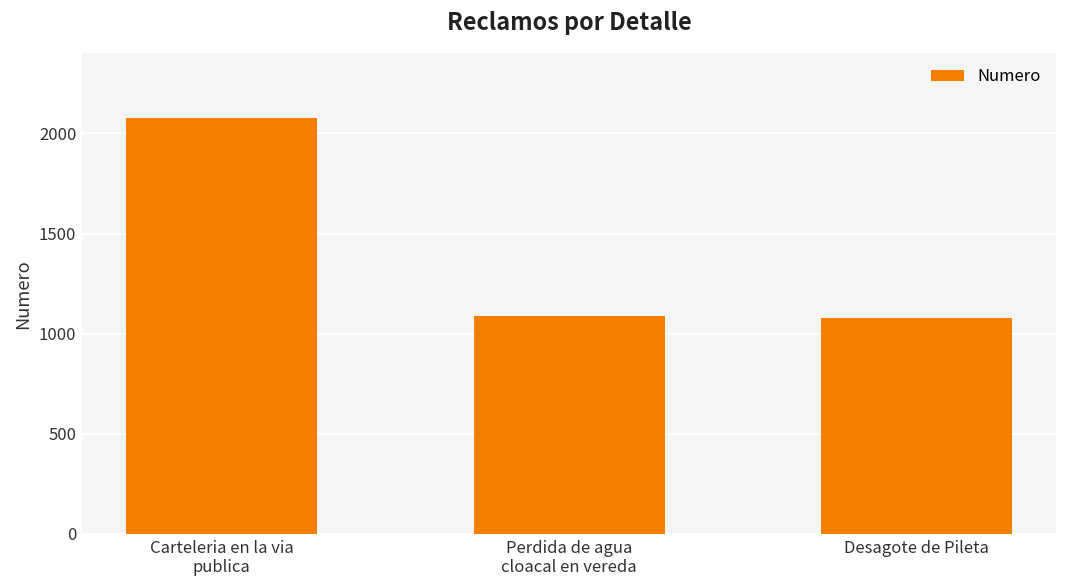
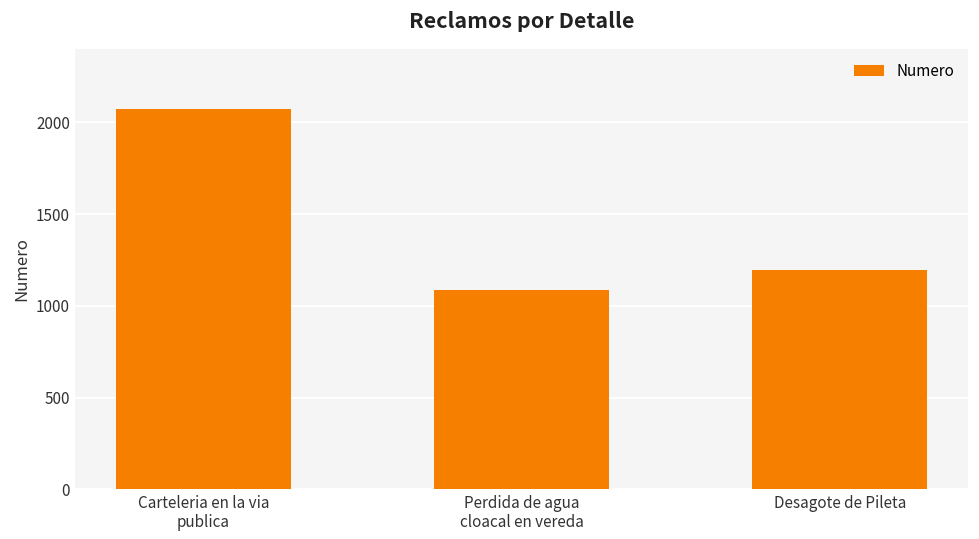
Desagote de Pileta: 1080 -> 1200
